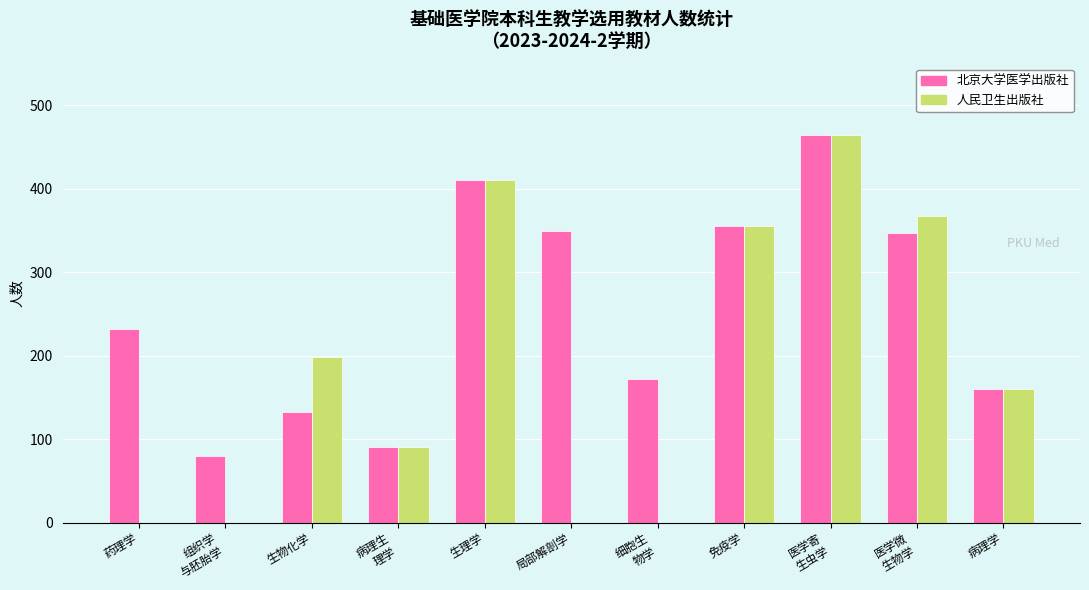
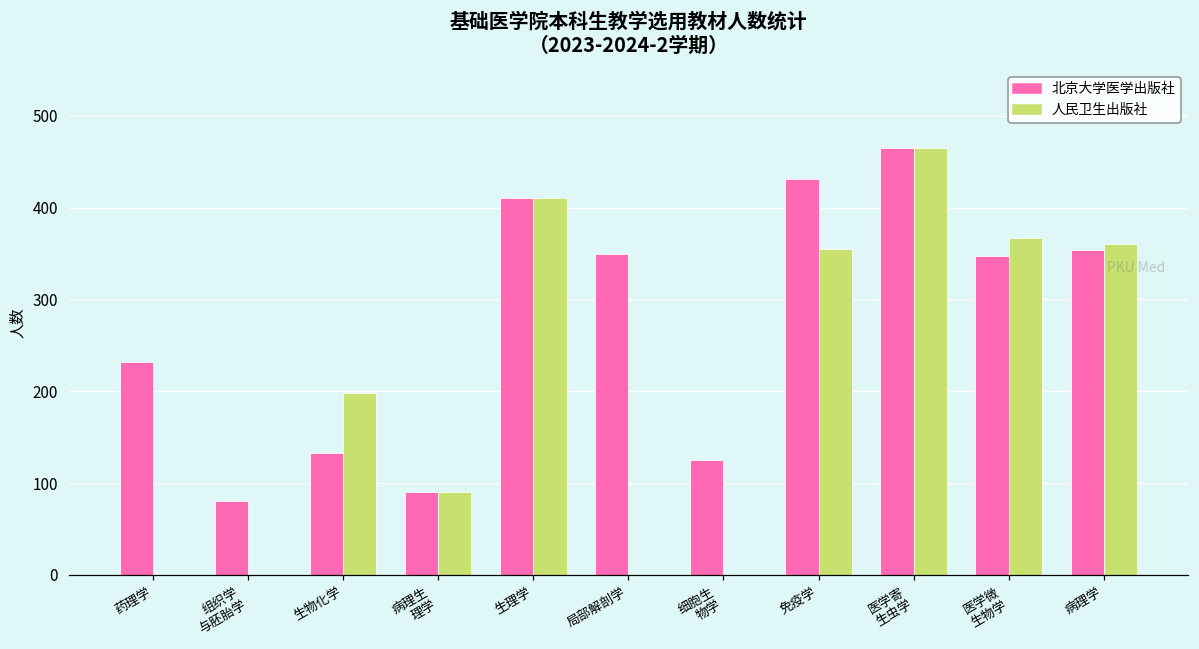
北京大学医学出版社, 细胞生 物学: 170 -> 130
北京大学医学出版社, 免疫学: 360 -> 430
北京大学医学出版社, 病理学: 160 -> 350
人民卫生出版社, 病理学: 160 -> 360
